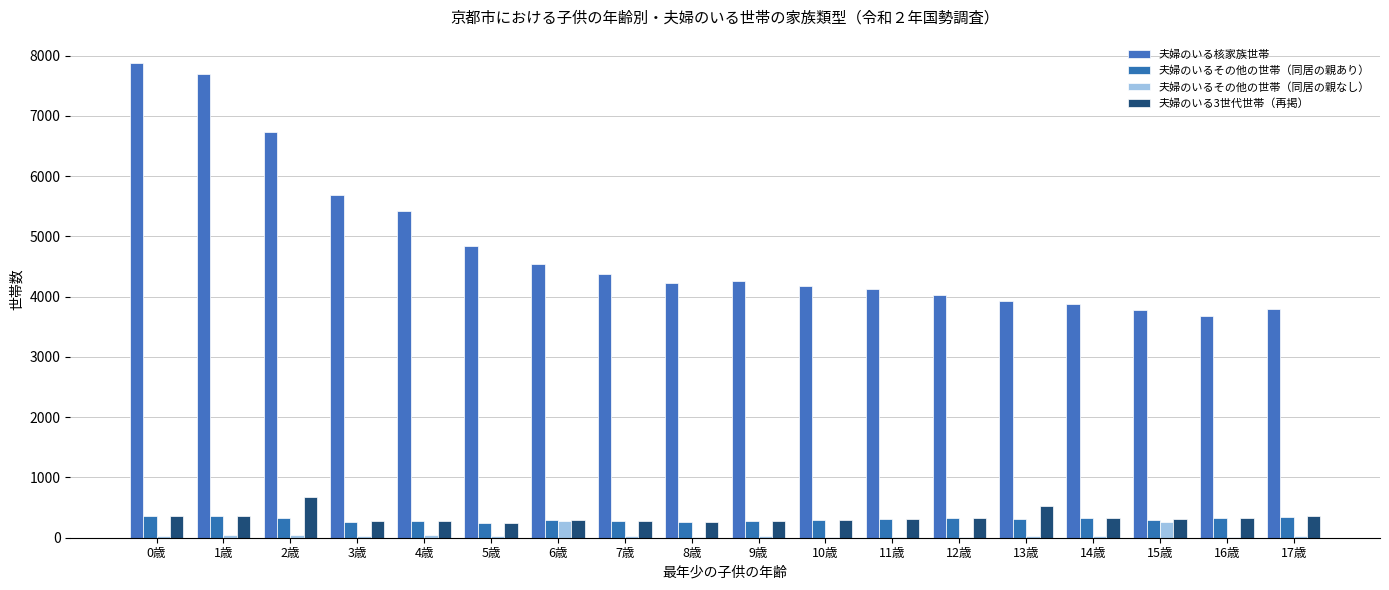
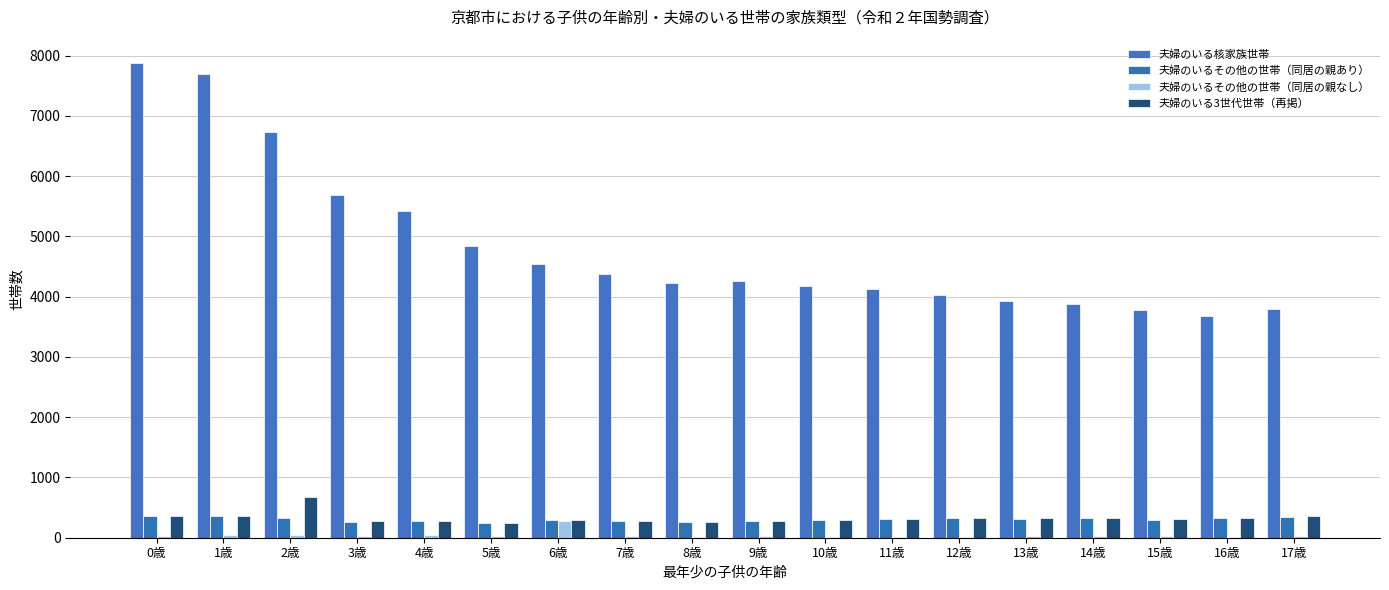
夫婦のいる3世代世帯（再掲）, 13歳: 500 -> 300
夫婦のいるその他の世帯（同居の親なし）, 15歳: 300 -> 0
